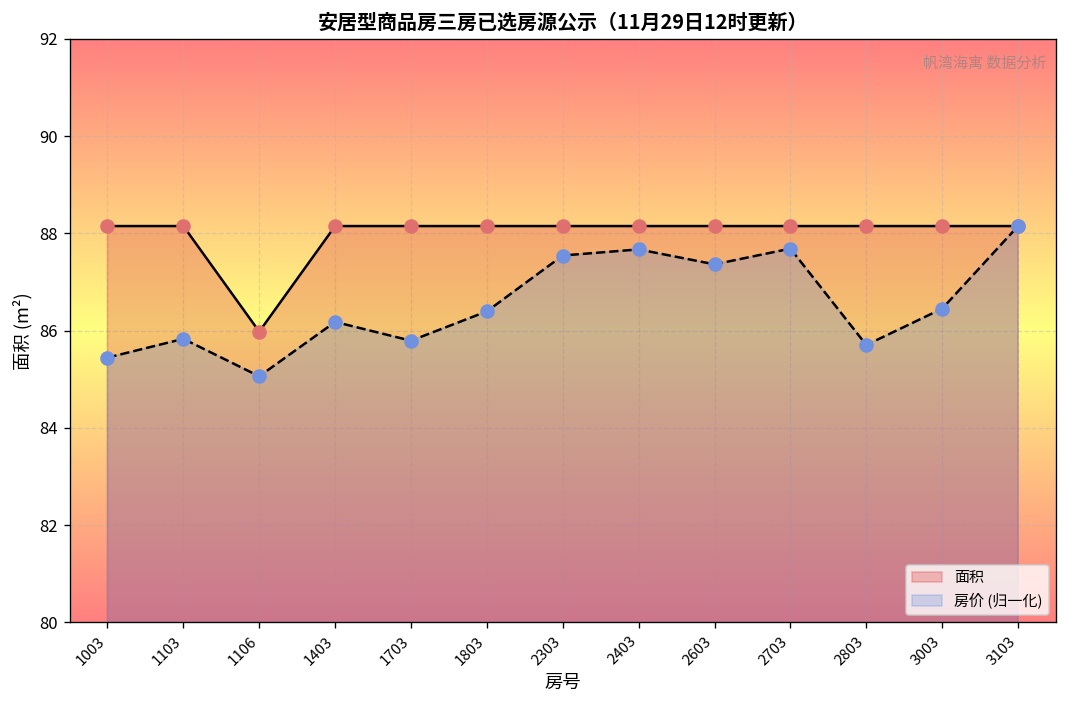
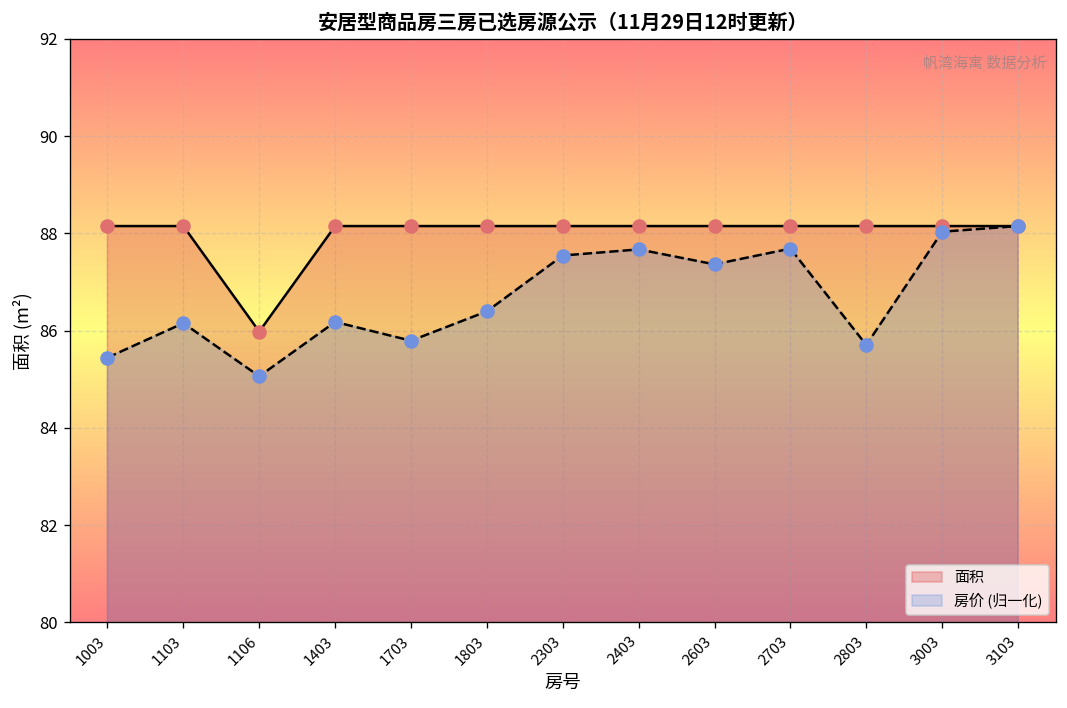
房价 (归一化), 1103: 85.8 -> 86.2
房价 (归一化), 3003: 86.5 -> 88.0
